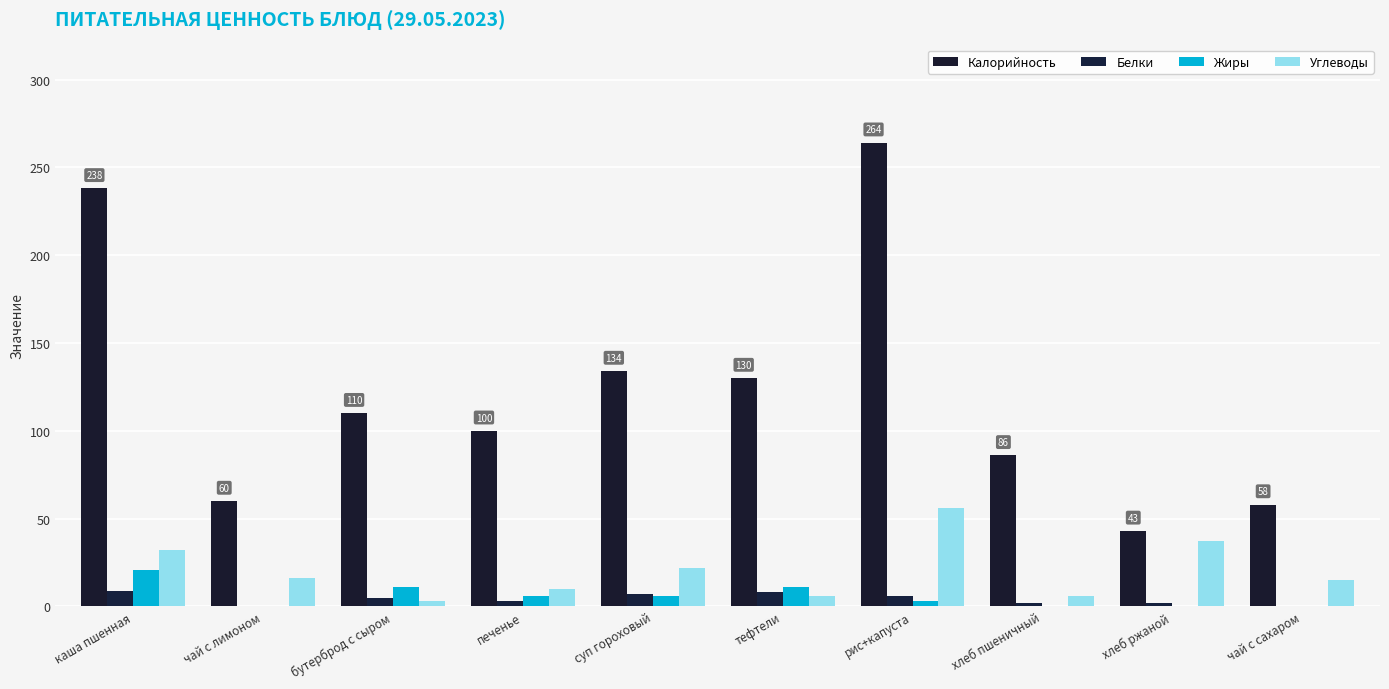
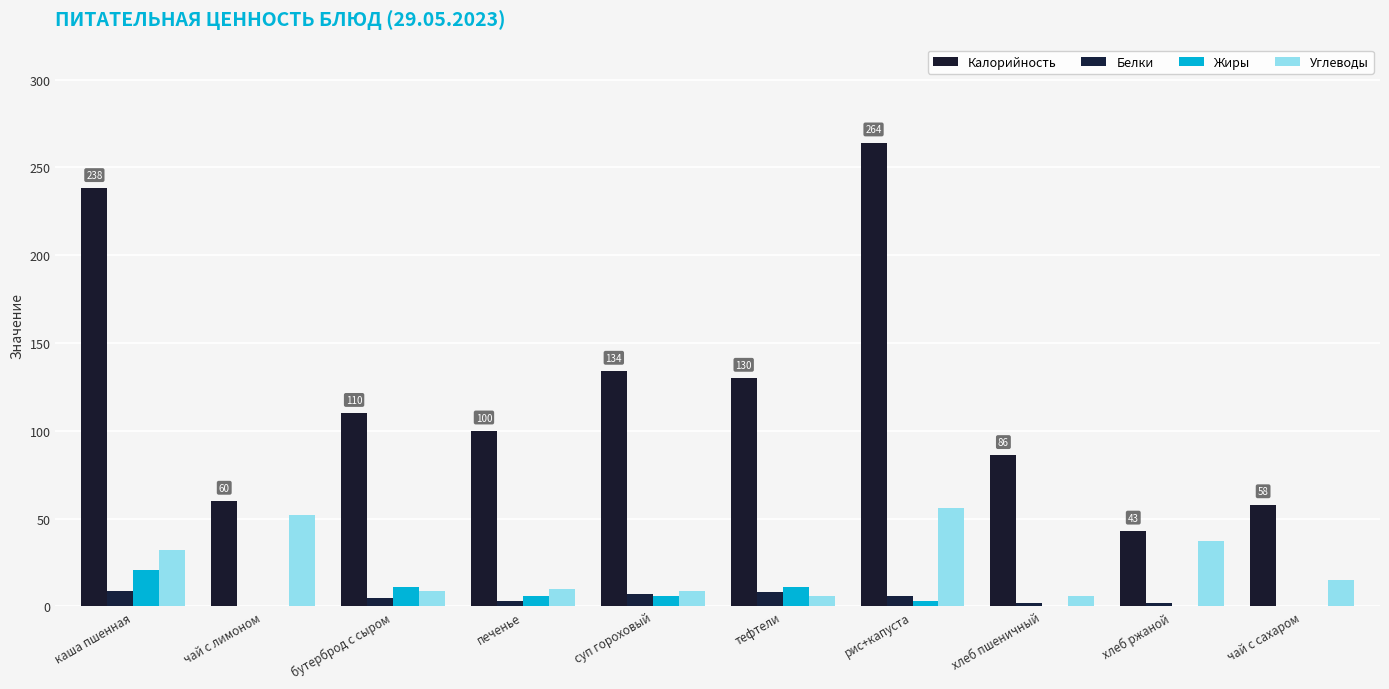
Углеводы, чай с лимоном: 16 -> 52
Углеводы, бутерброд с сыром: 3 -> 9
Углеводы, суп гороховый: 22 -> 9
